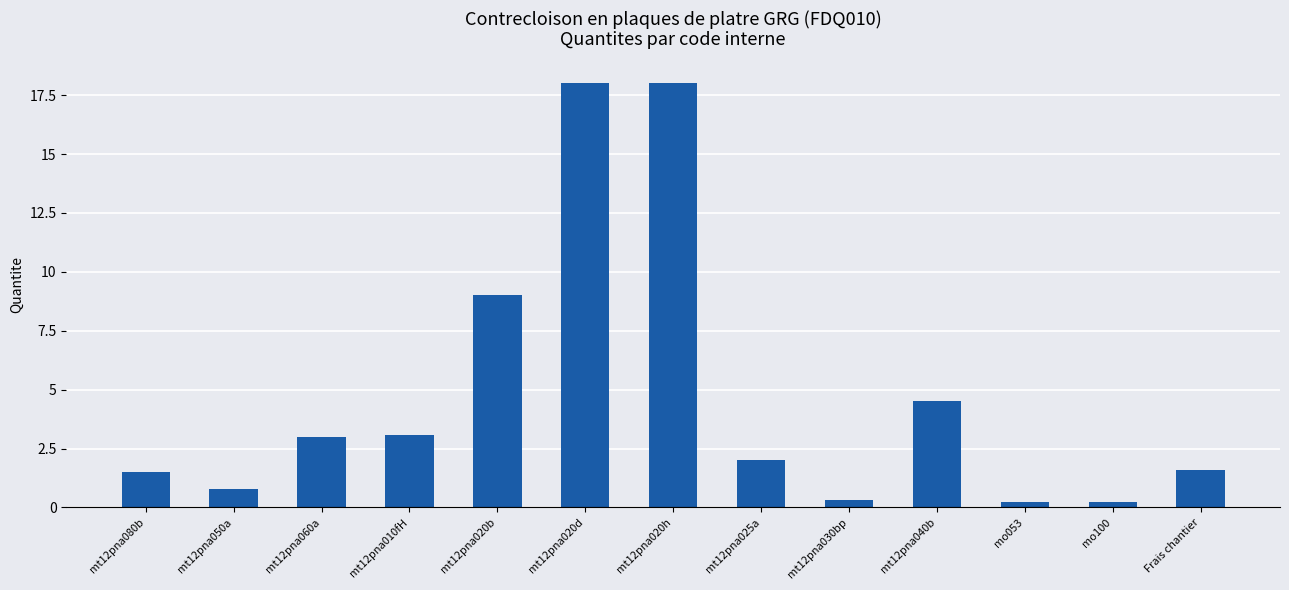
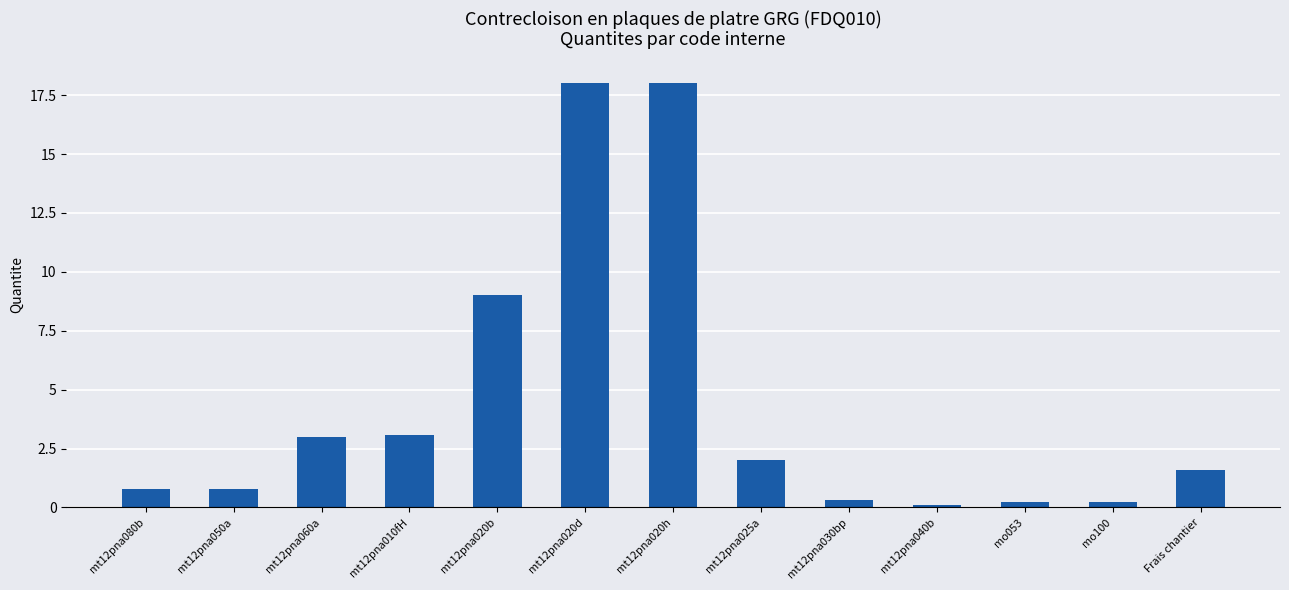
mt12pna080b: 1.5 -> 0.8
mt12pna040b: 4.5 -> 0.1
